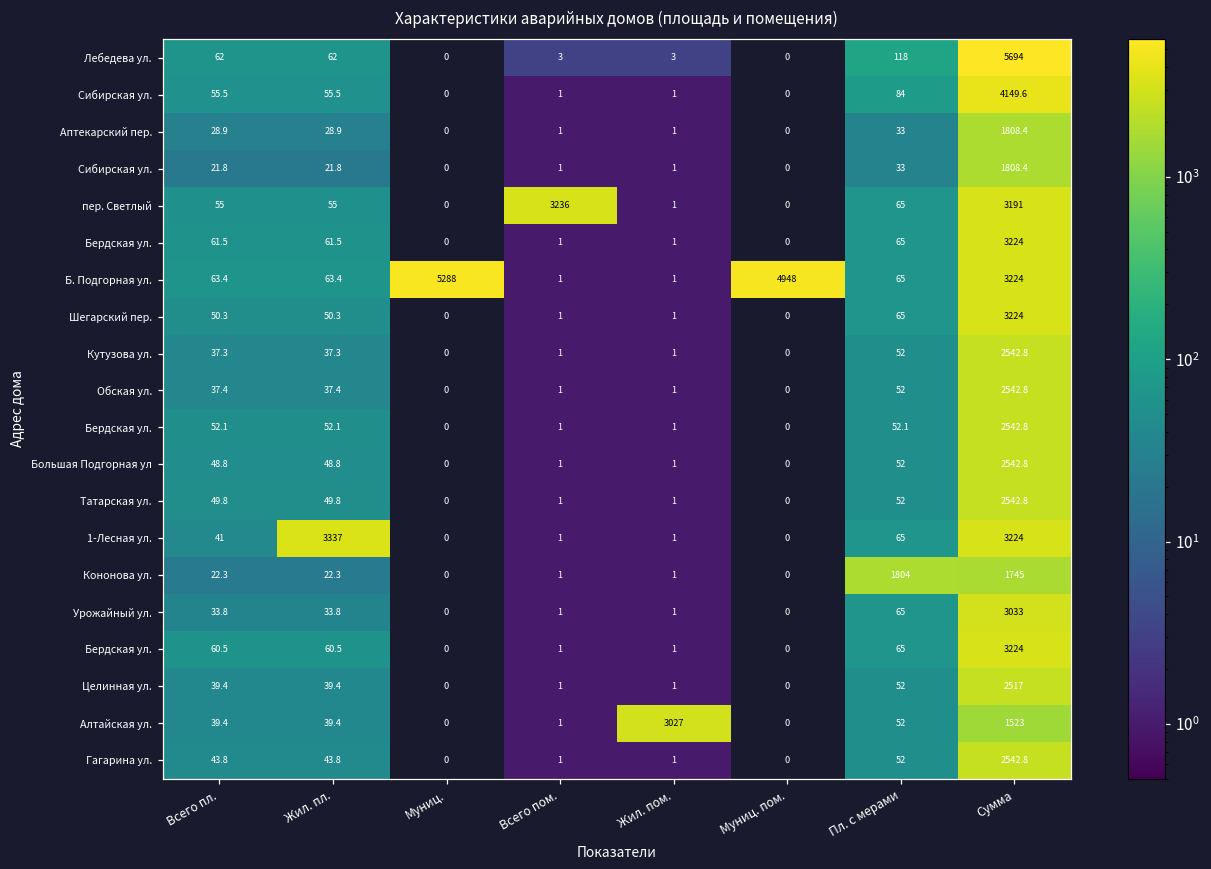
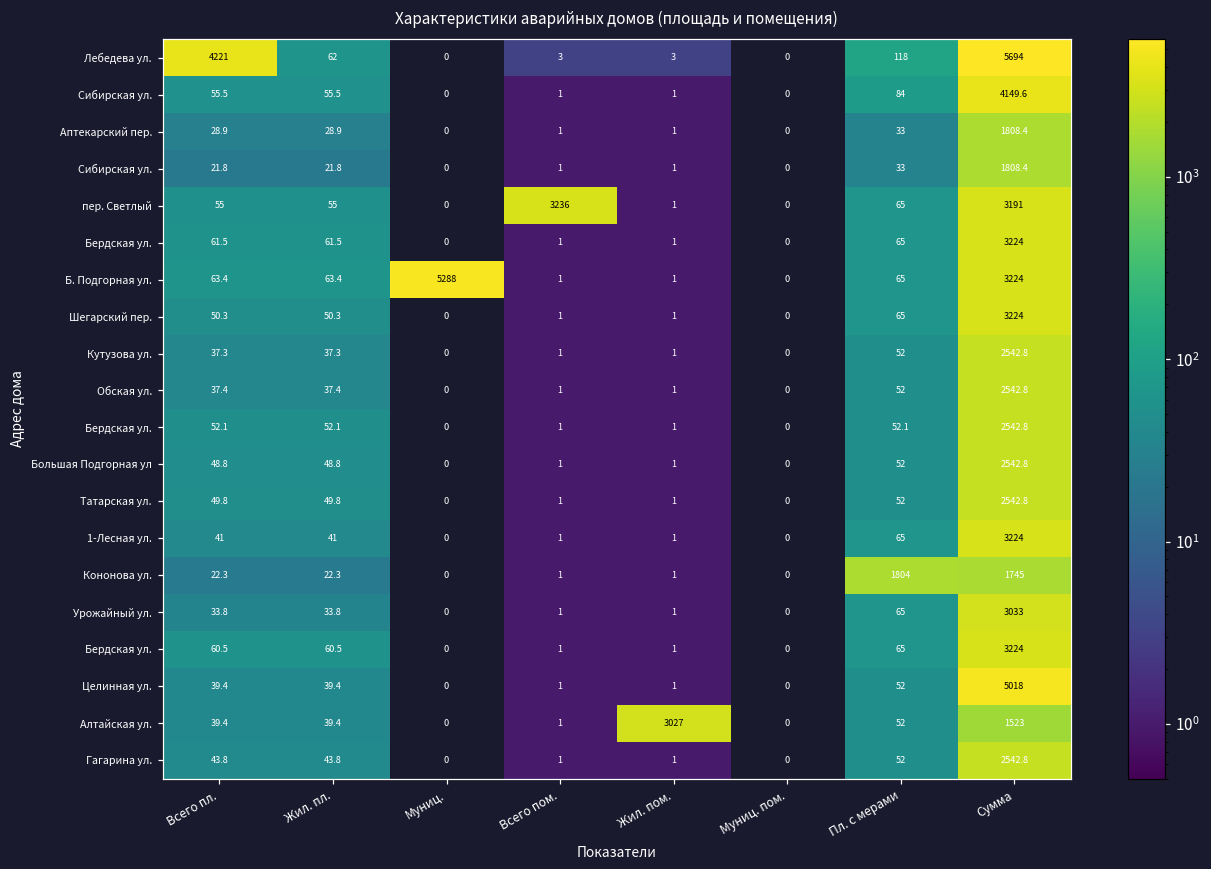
Лебедева ул., Всего пл.: 62 -> 4221
Б. Подгорная ул., Муниц. пом.: 4948 -> 0
1-Лесная ул., Жил. пл.: 3337 -> 41
Целинная ул., Сумма: 2517 -> 5018
